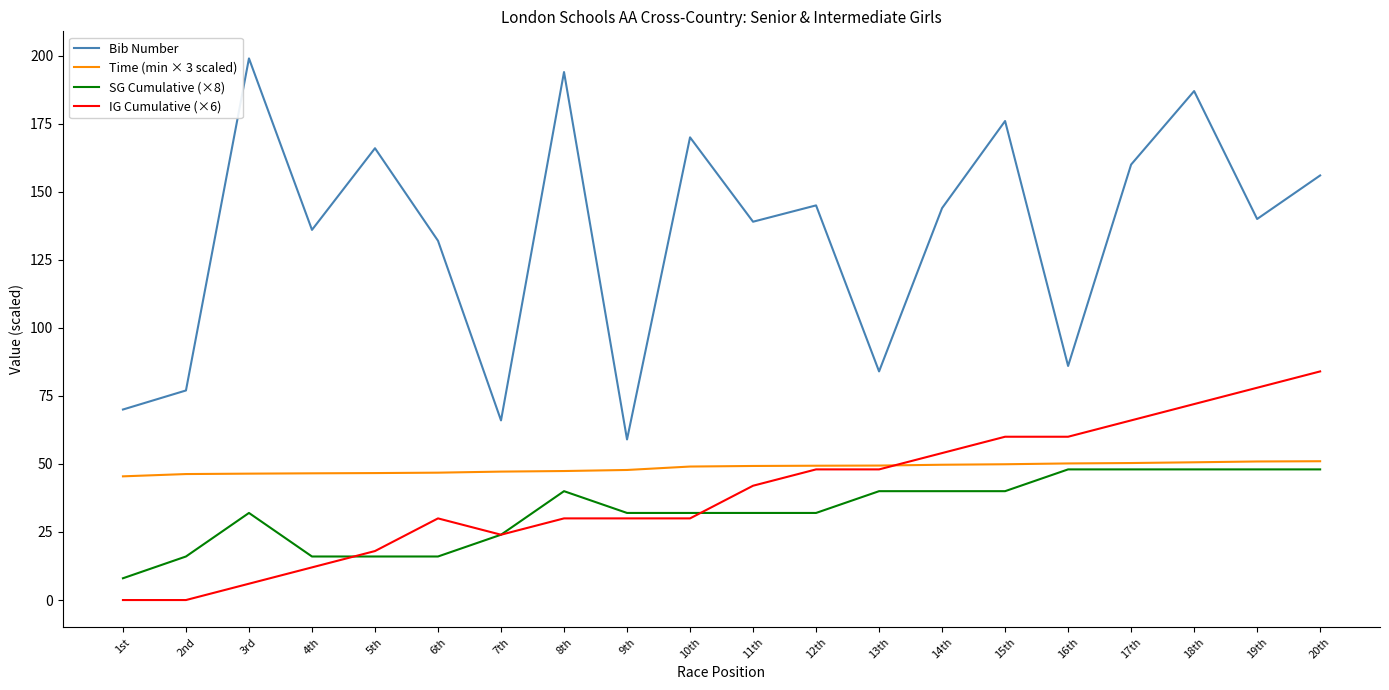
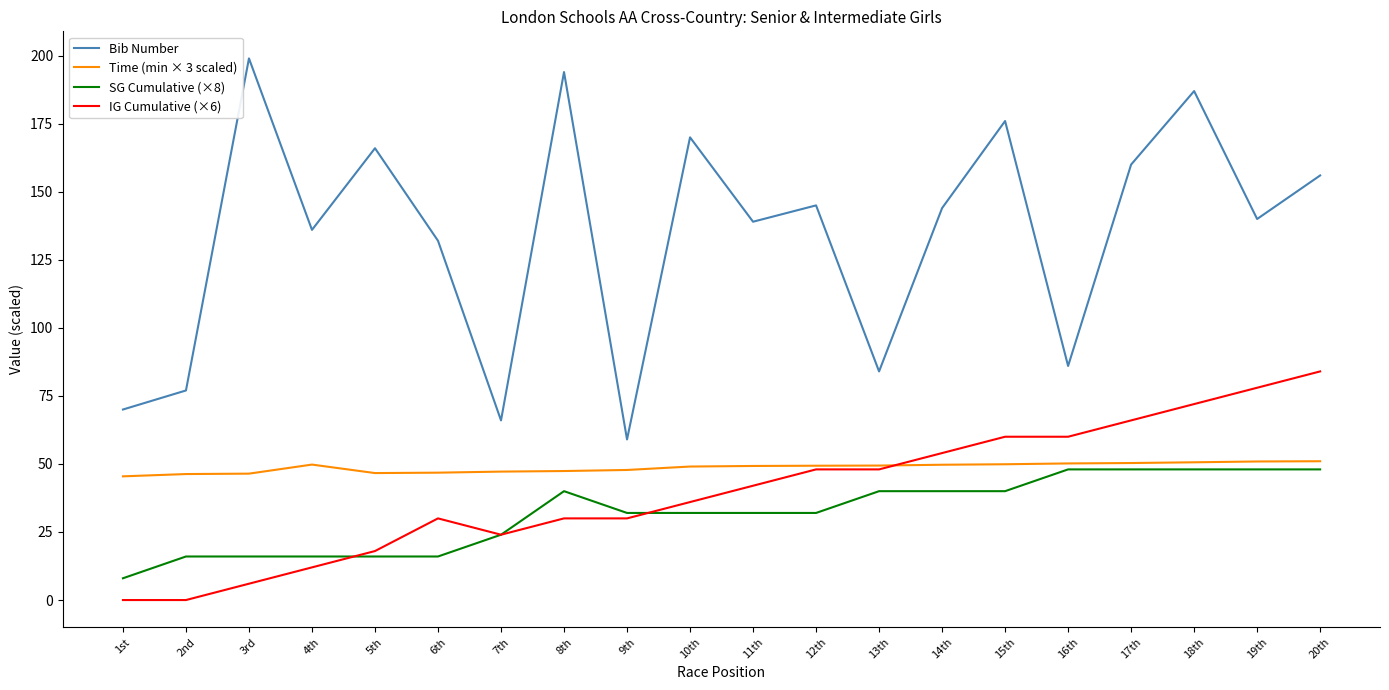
SG Cumulative (×8), 3rd: 32 -> 16
Time (min × 3 scaled), 4th: 47 -> 50
IG Cumulative (×6), 10th: 30 -> 36
